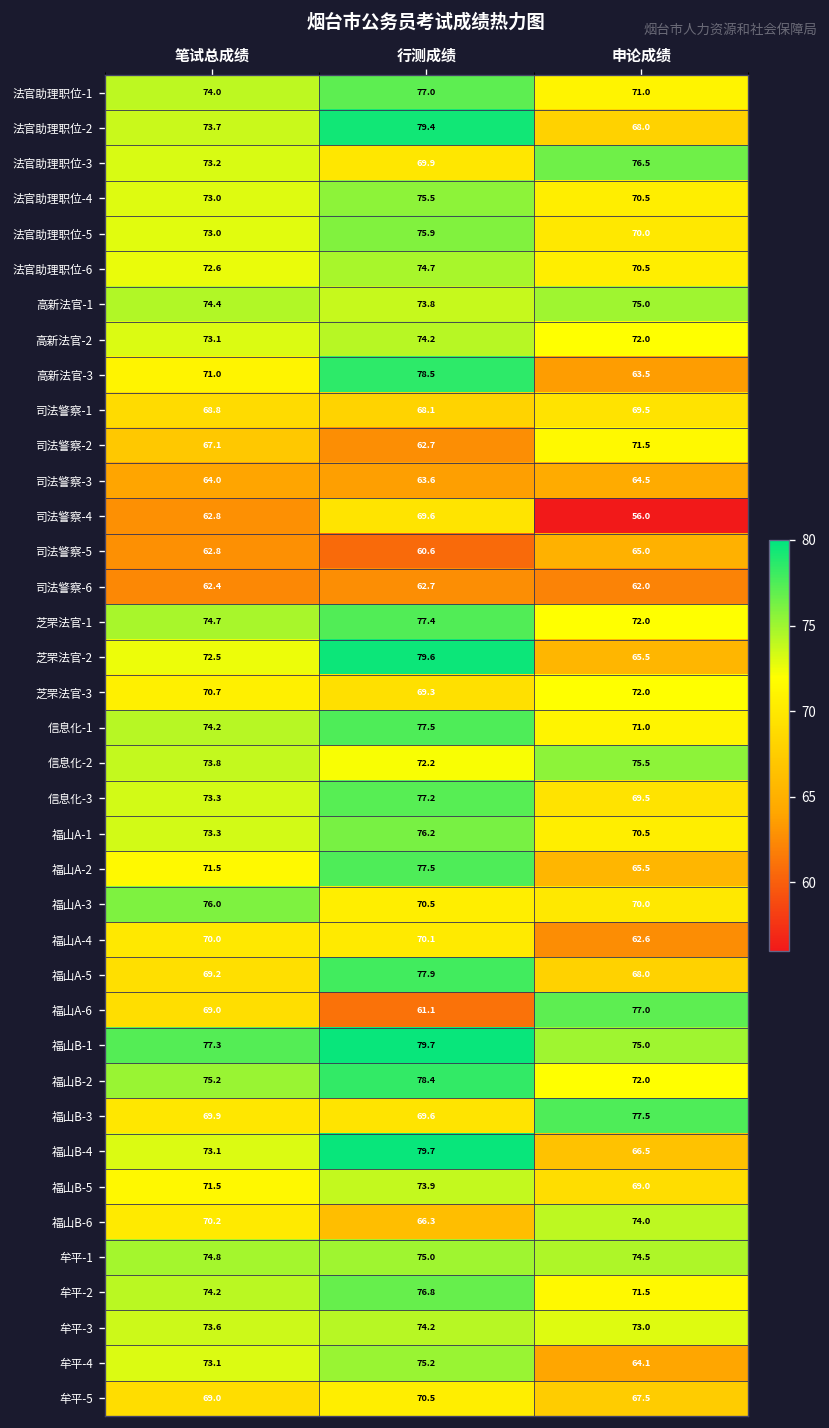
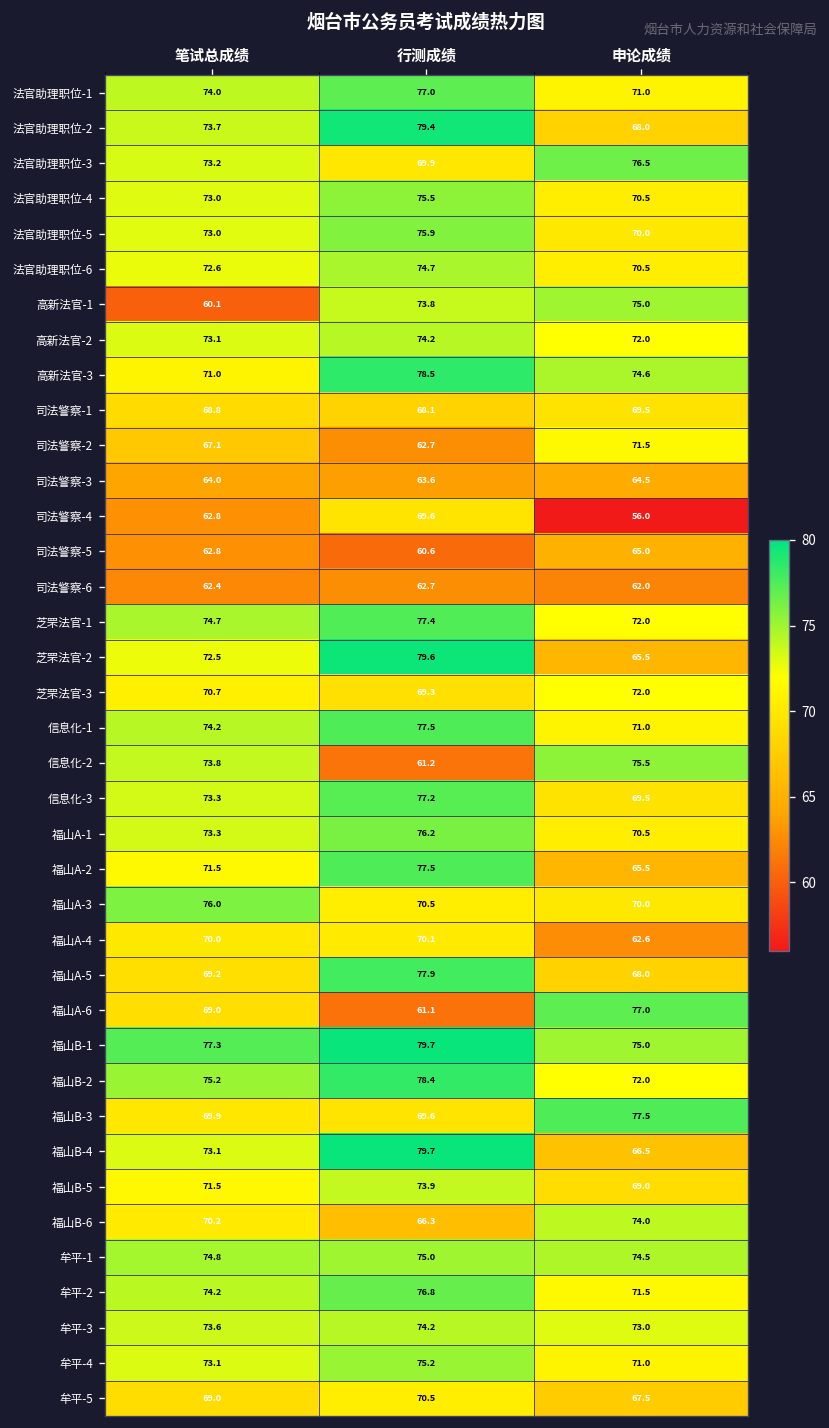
高新法官-1, 笔试总成绩: 74.4 -> 60.1
高新法官-3, 申论成绩: 63.5 -> 74.6
信息化-2, 行测成绩: 72.2 -> 61.2
牟平-4, 申论成绩: 64.1 -> 71.0
